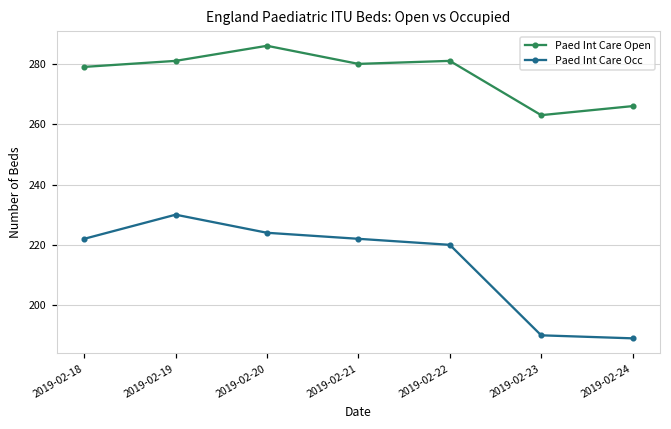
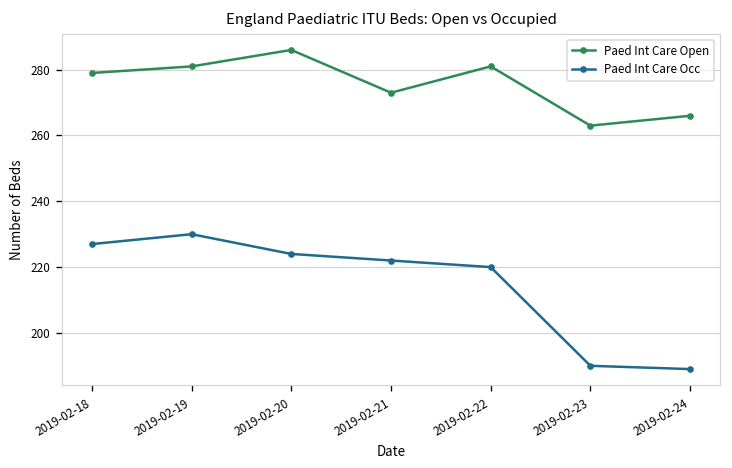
Paed Int Care Occ, 2019-02-18: 222 -> 227
Paed Int Care Open, 2019-02-21: 280 -> 273
